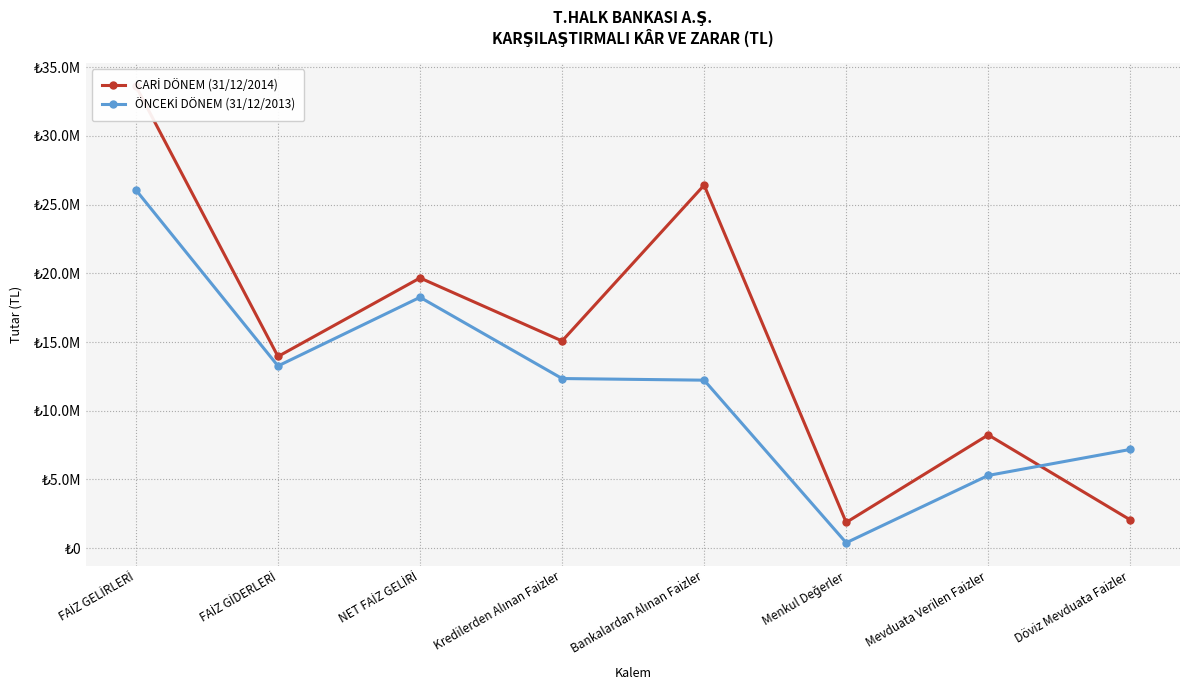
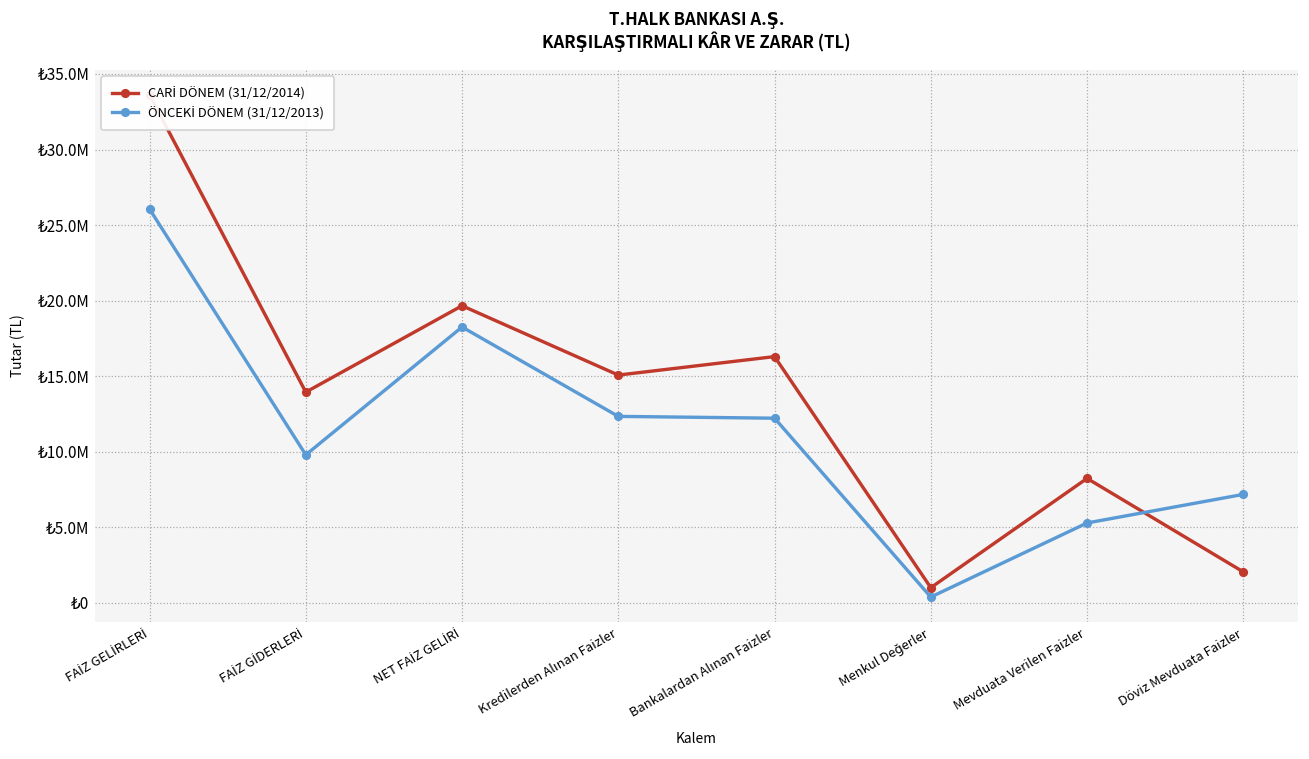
ÖNCEKİ DÖNEM (31/12/2013), FAİZ GİDERLERİ: ₺13300000 -> ₺9800000
CARİ DÖNEM (31/12/2014), Bankalardan Alınan Faizler: ₺26400000 -> ₺16300000
CARİ DÖNEM (31/12/2014), Menkul Değerler: ₺1900000 -> ₺1000000
